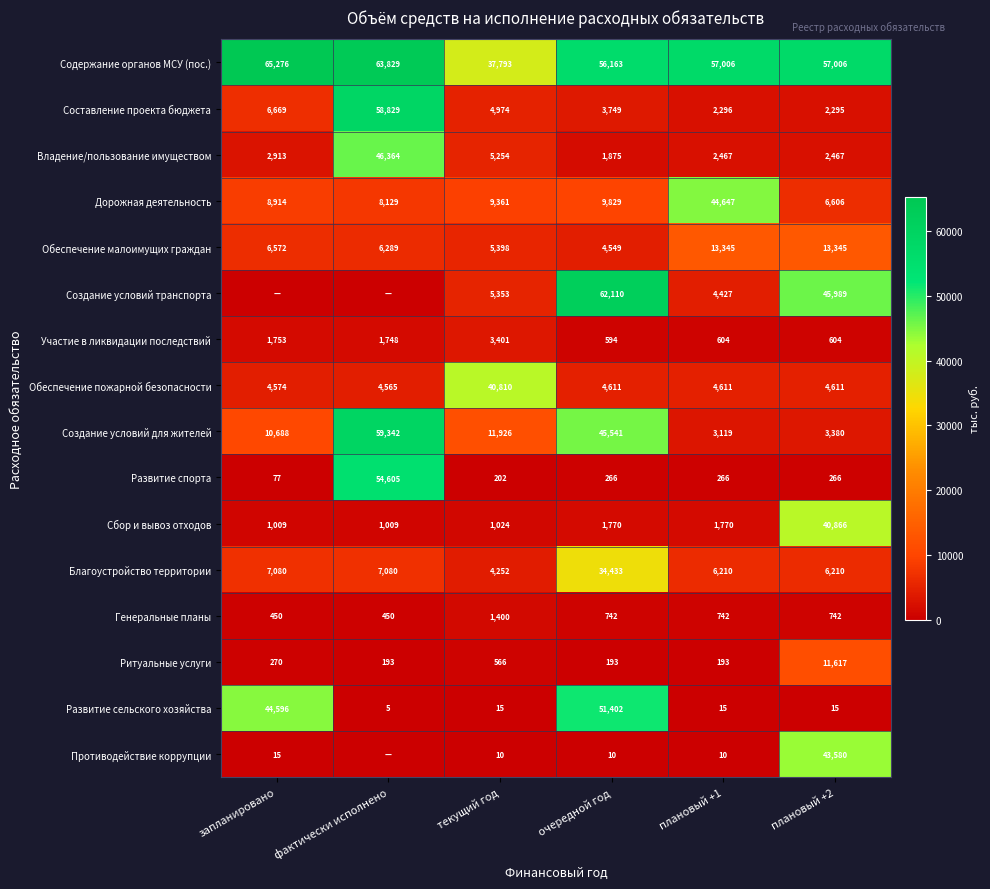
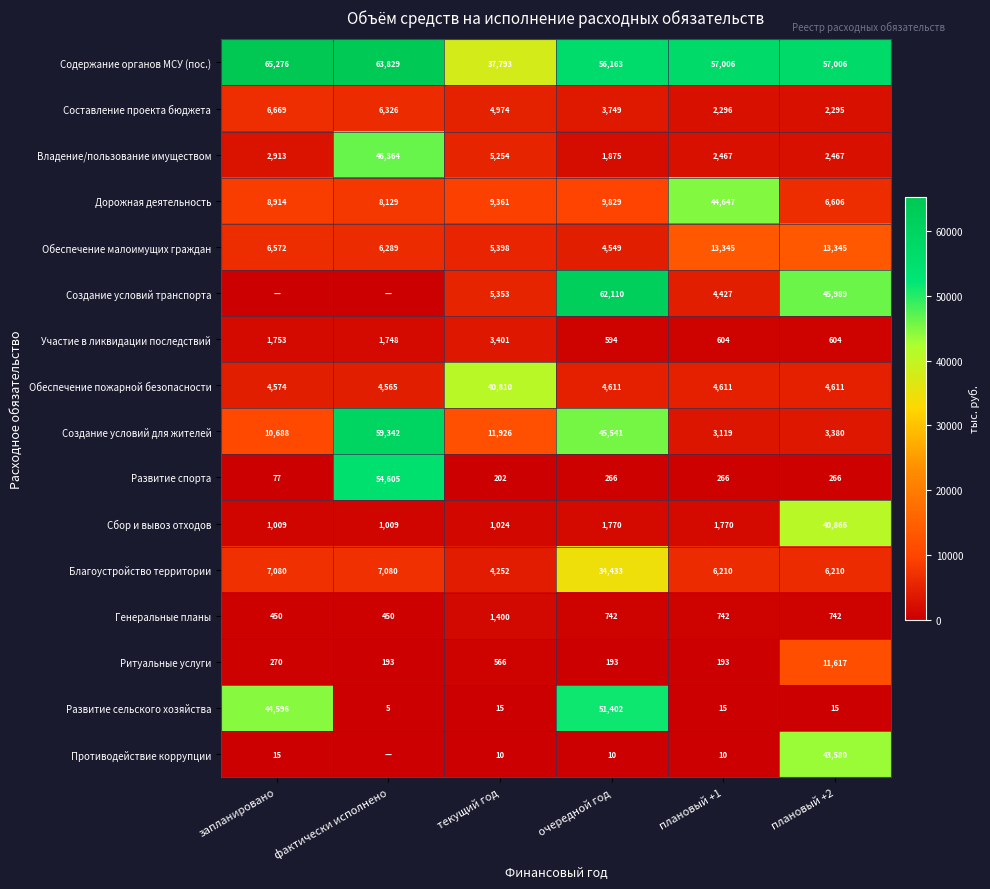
Составление проекта бюджета, фактически исполнено: 58,829 -> 6,326
